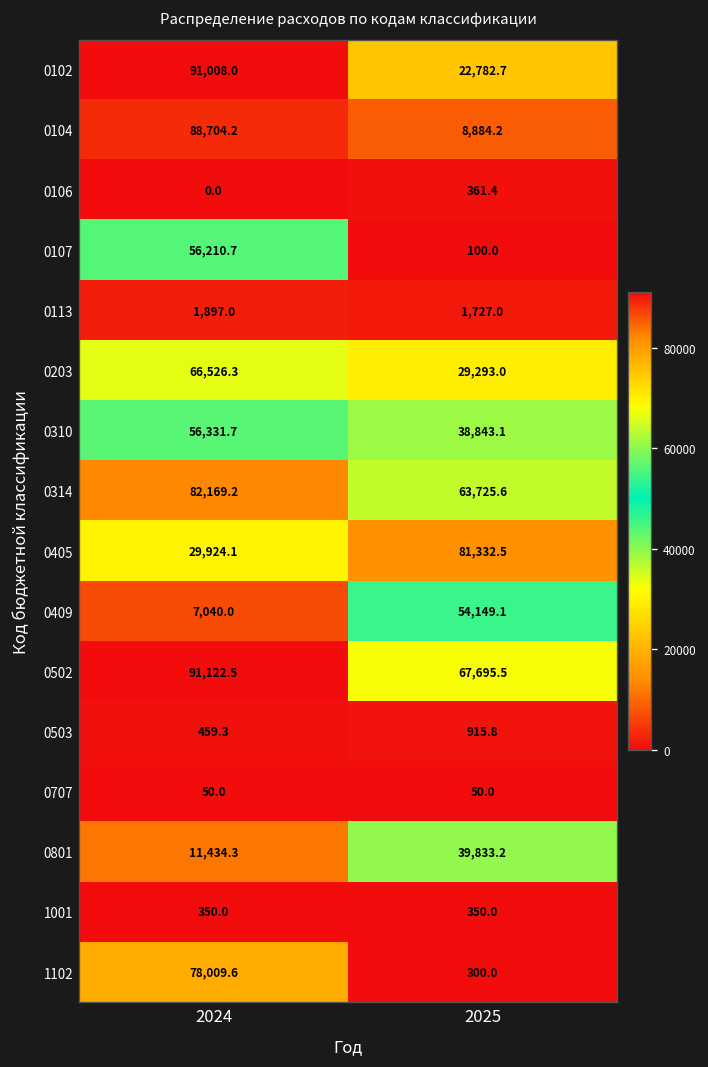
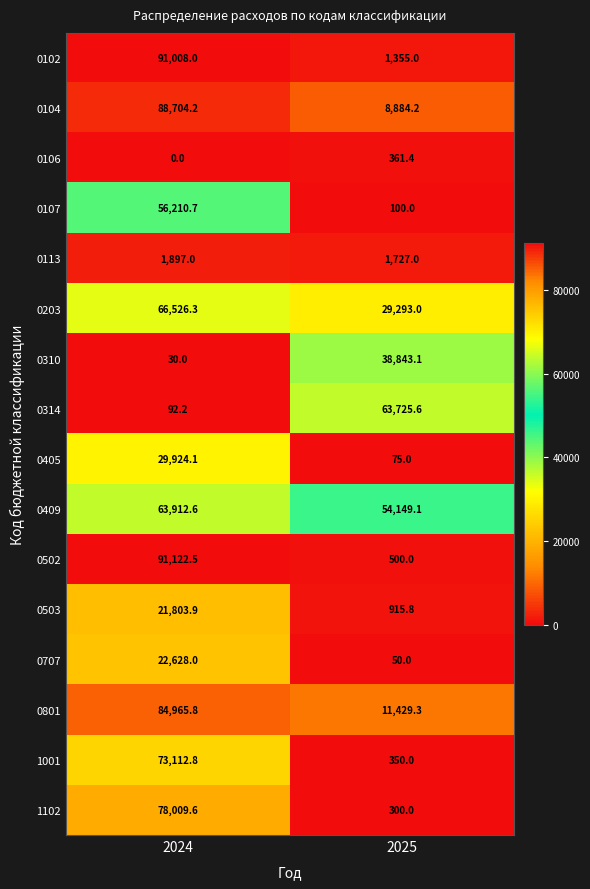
0102, 2025: 22,782.7 -> 1,355.0
0310, 2024: 56,331.7 -> 30.0
0314, 2024: 82,169.2 -> 92.2
0405, 2025: 81,332.5 -> 75.0
0409, 2024: 7,040.0 -> 63,912.6
0502, 2025: 67,695.5 -> 500.0
0503, 2024: 459.3 -> 21,803.9
0707, 2024: 50.0 -> 22,628.0
0801, 2024: 11,434.3 -> 84,965.8
0801, 2025: 39,833.2 -> 11,429.3
1001, 2024: 350.0 -> 73,112.8
